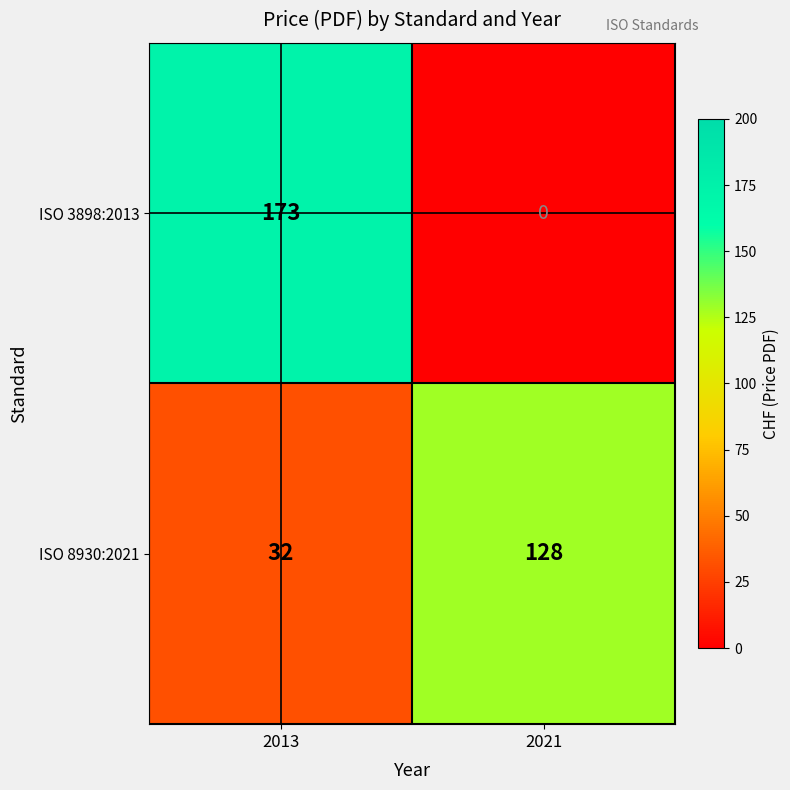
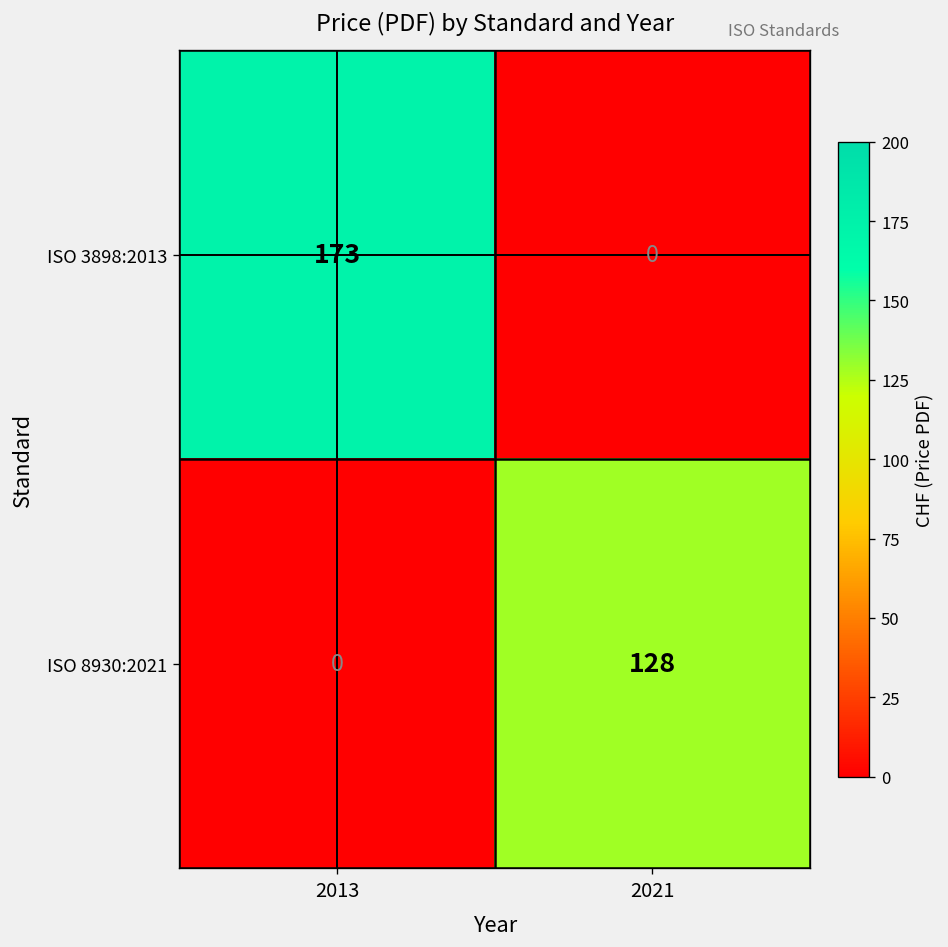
ISO 8930:2021, 2013: 32 -> 0
